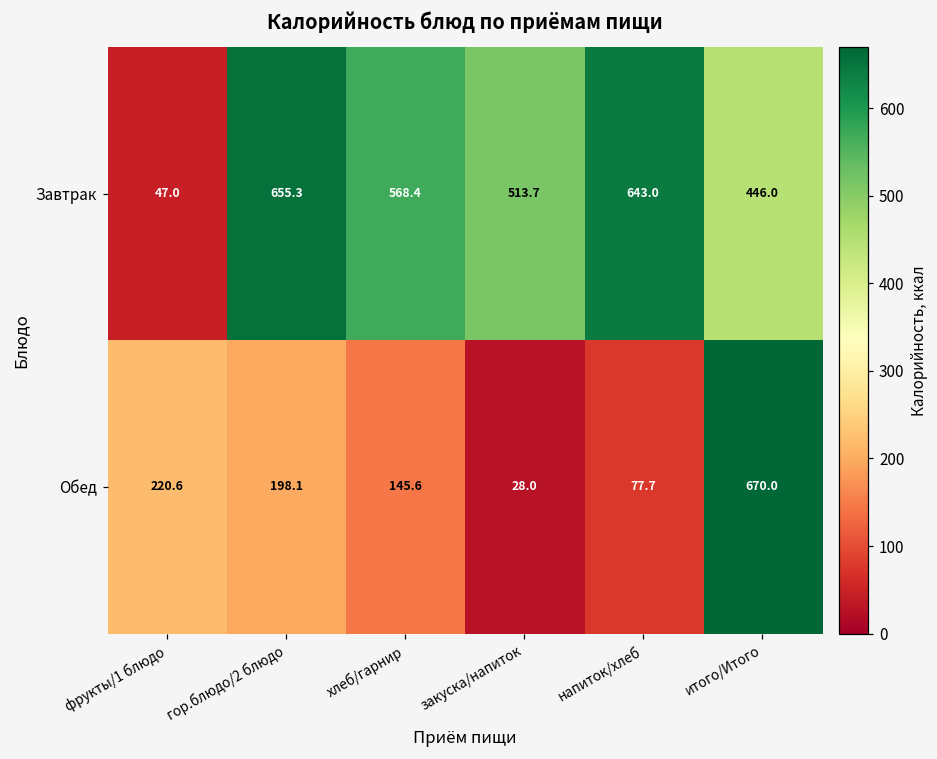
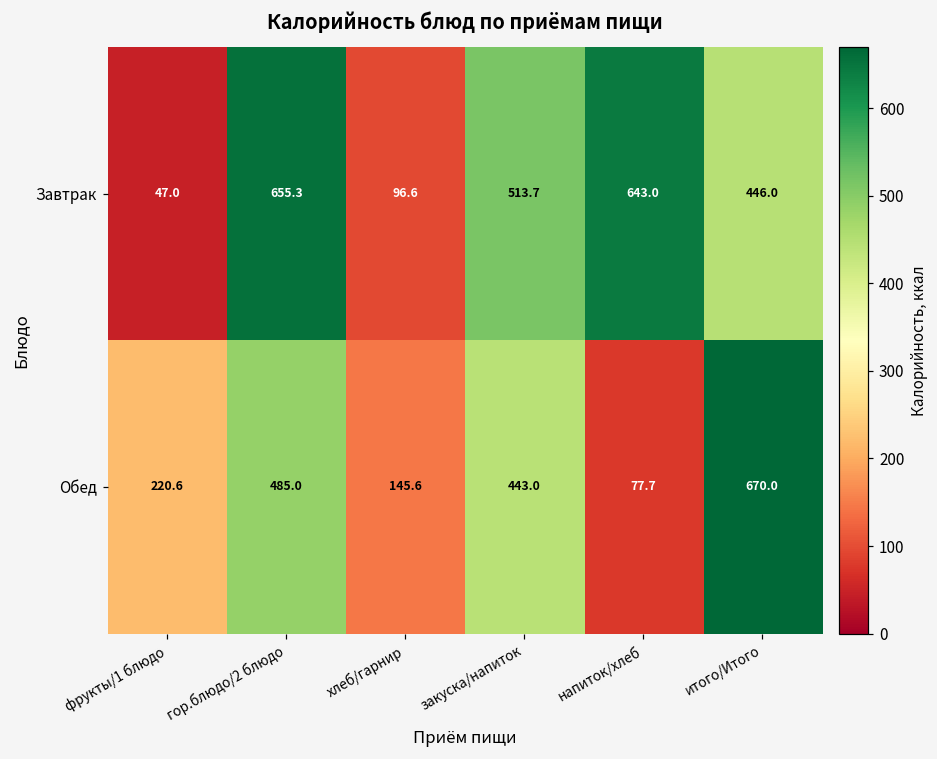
Завтрак, хлеб/гарнир: 568.4 -> 96.6
Обед, гор.блюдо/2 блюдо: 198.1 -> 485.0
Обед, закуска/напиток: 28.0 -> 443.0
